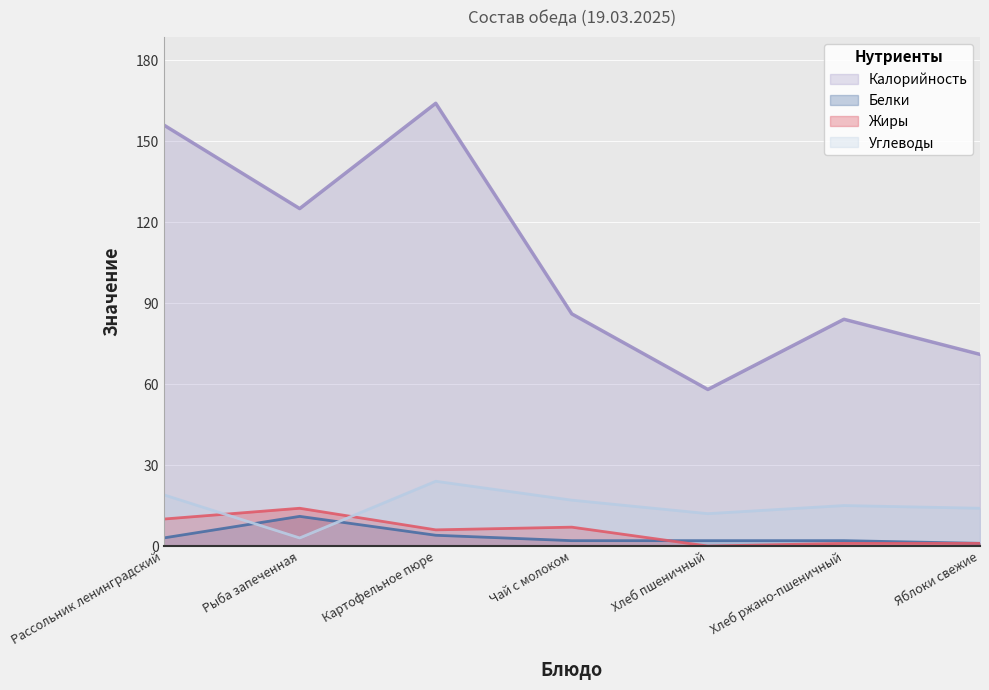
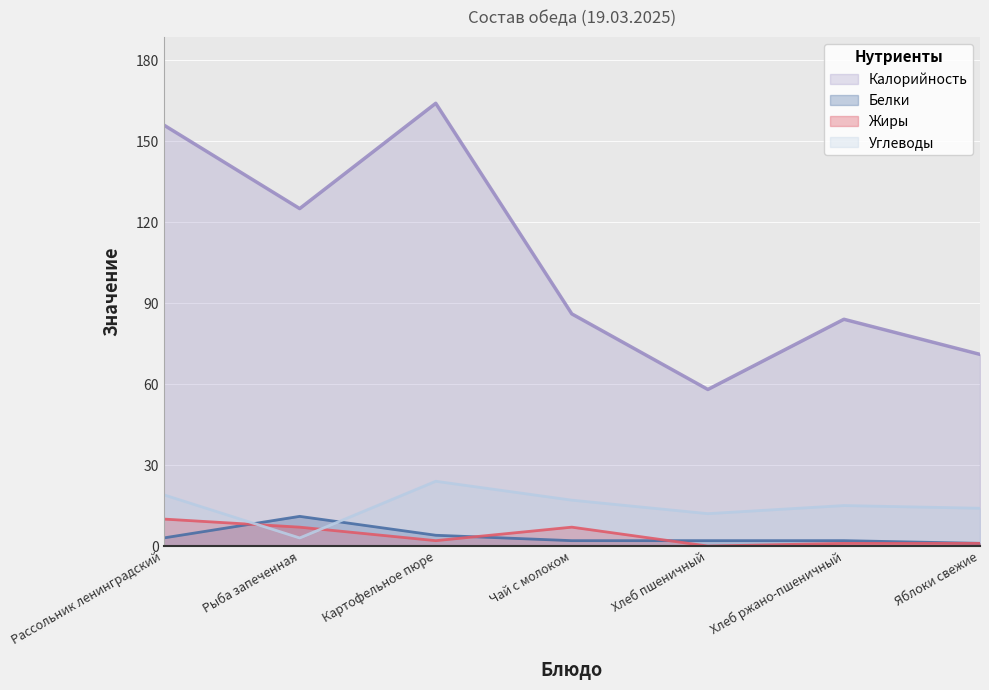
Жиры, Рыба запеченная: 14 -> 7
Жиры, Картофельное пюре: 6 -> 2
